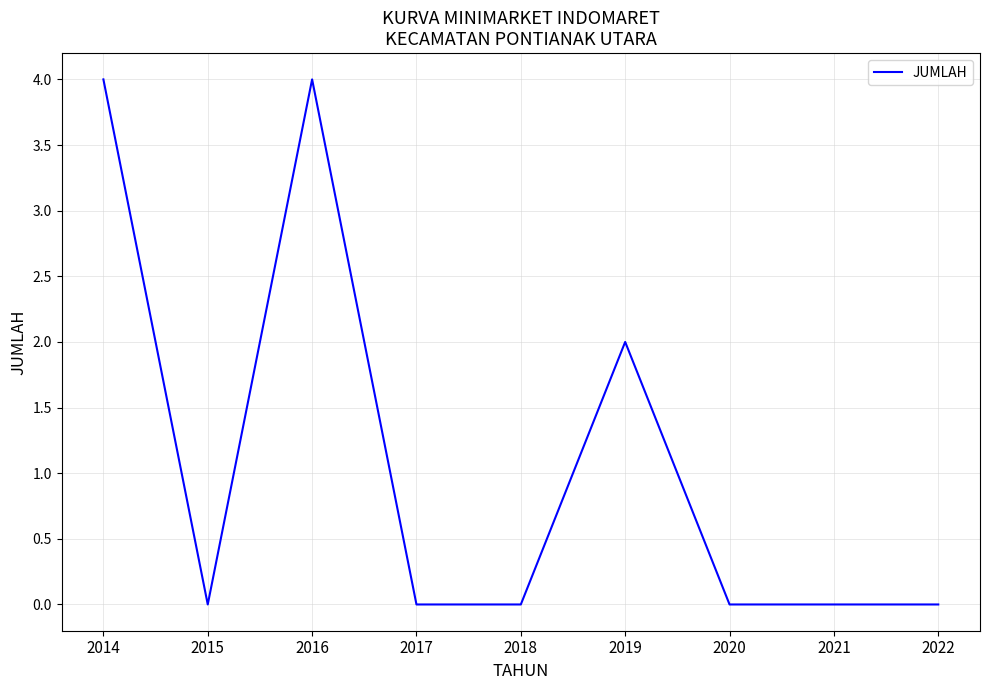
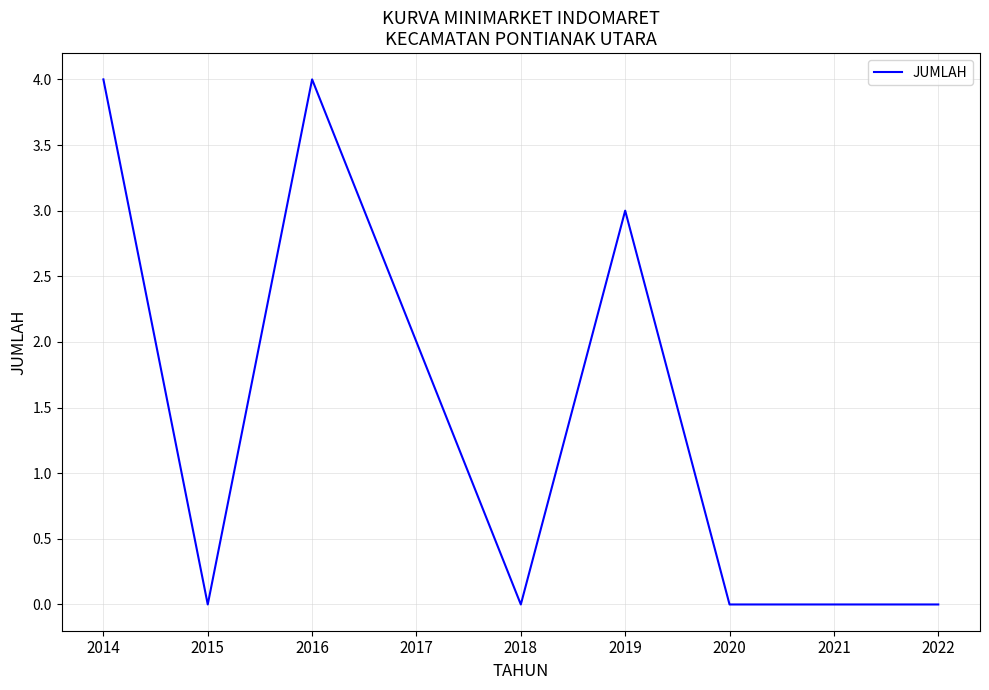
2017: 0 -> 2
2019: 2 -> 3
